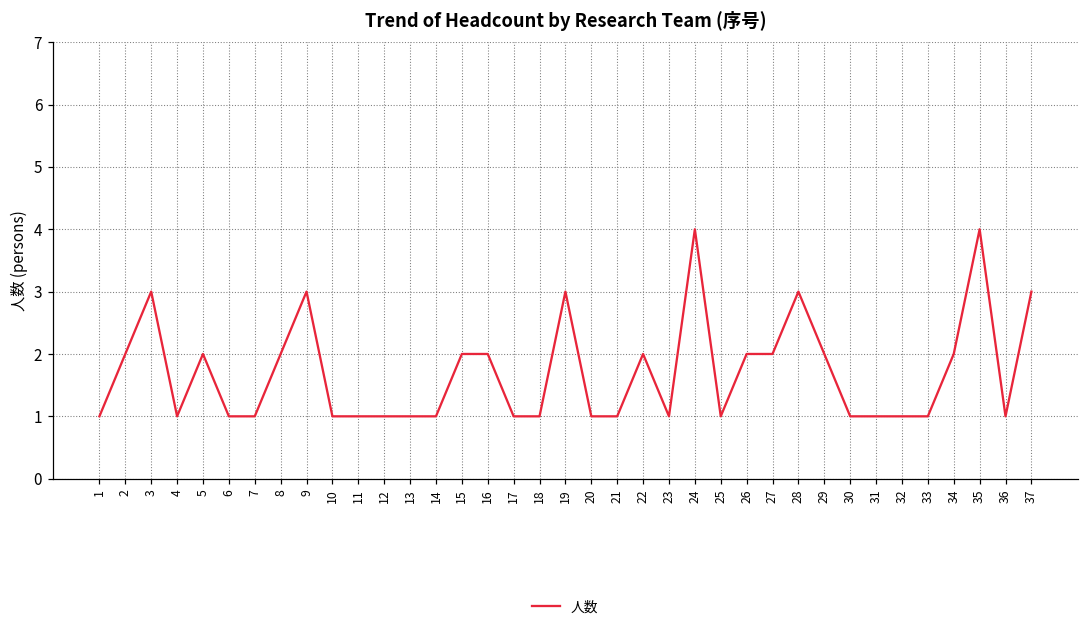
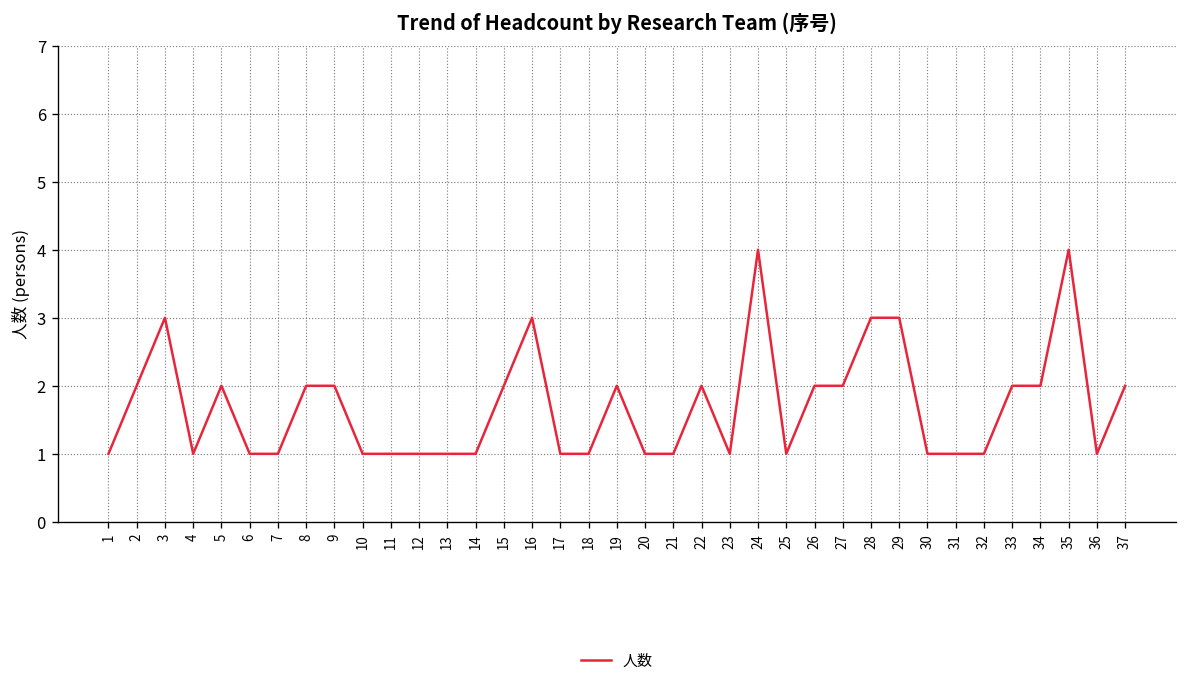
9: 3 -> 2
16: 2 -> 3
19: 3 -> 2
29: 2 -> 3
33: 1 -> 2
37: 3 -> 2
